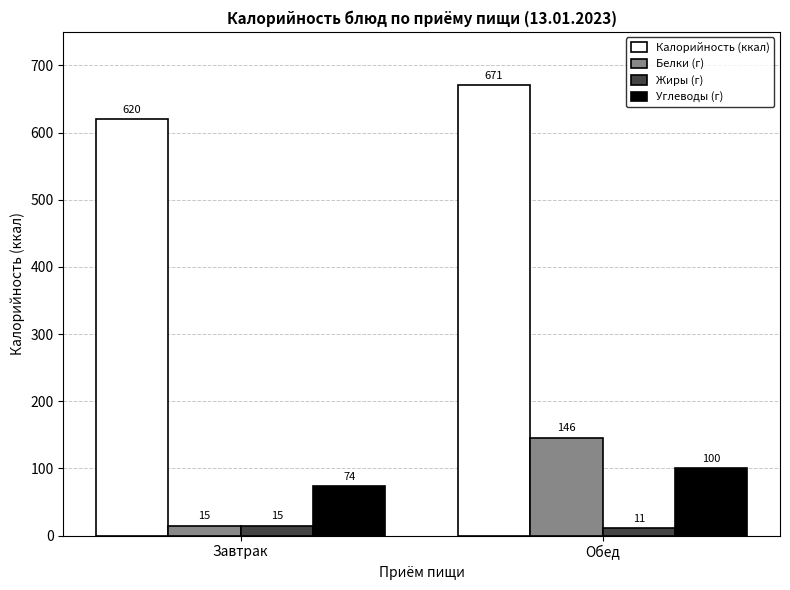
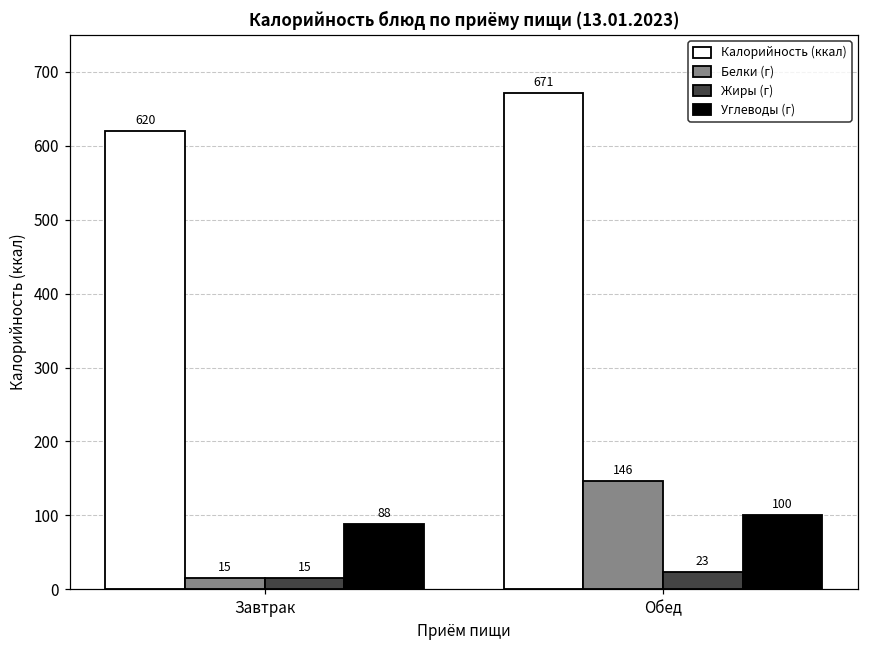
Углеводы (г), Завтрак: 74 -> 88
Жиры (г), Обед: 11 -> 23
